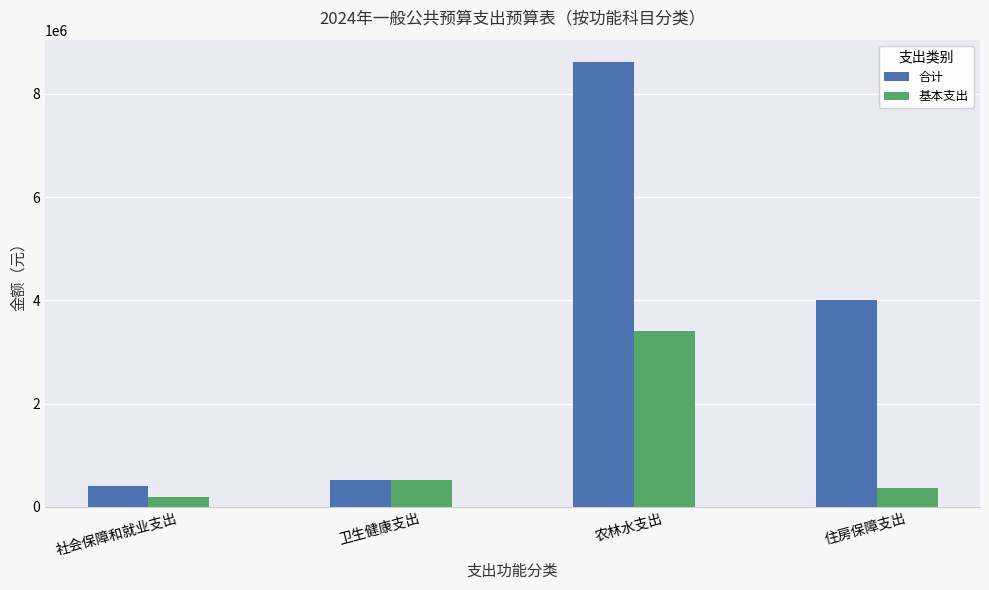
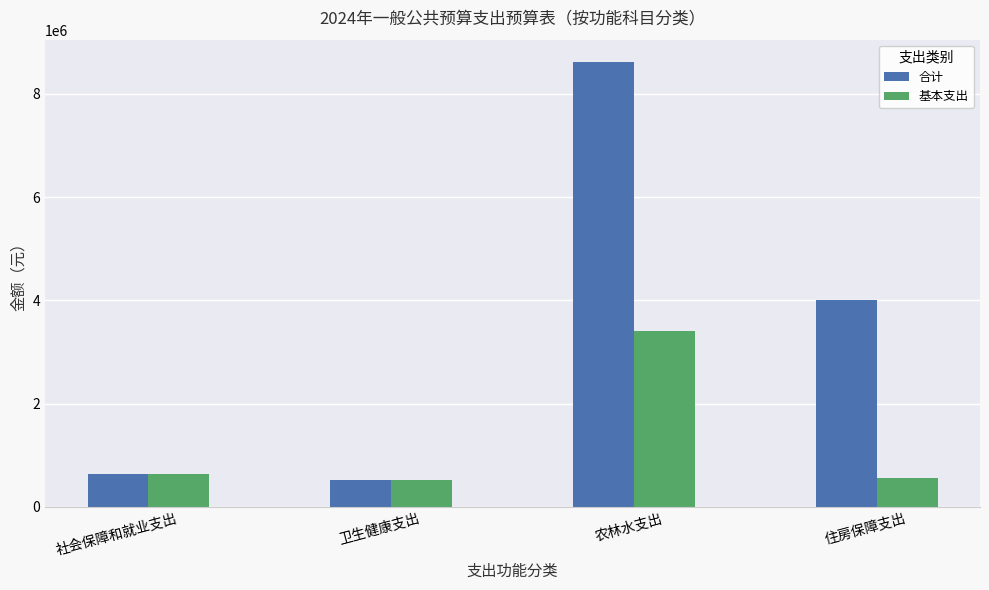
合计, 社会保障和就业支出: 400000 -> 600000
基本支出, 社会保障和就业支出: 200000 -> 600000
基本支出, 住房保障支出: 400000 -> 600000
